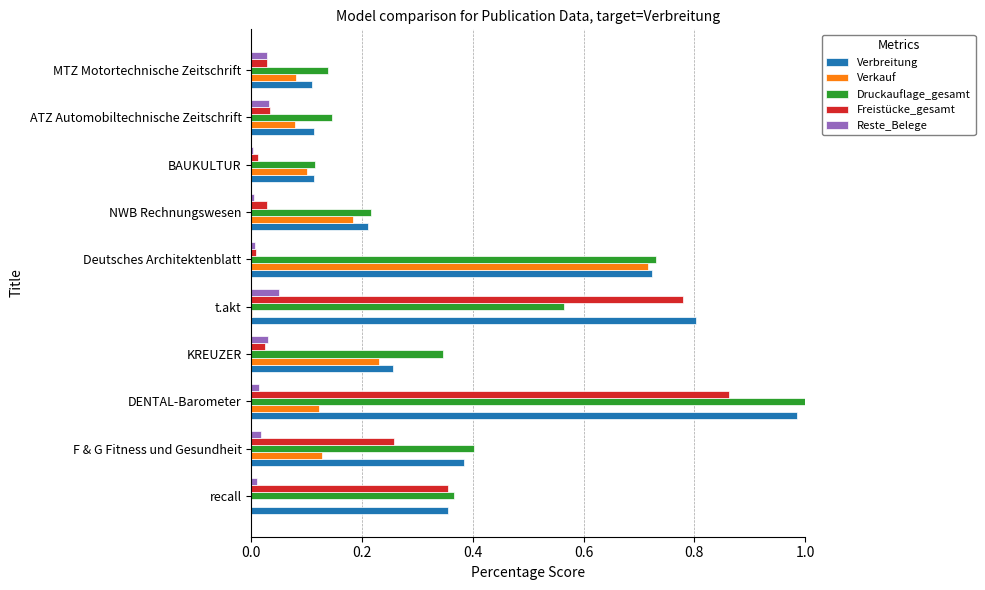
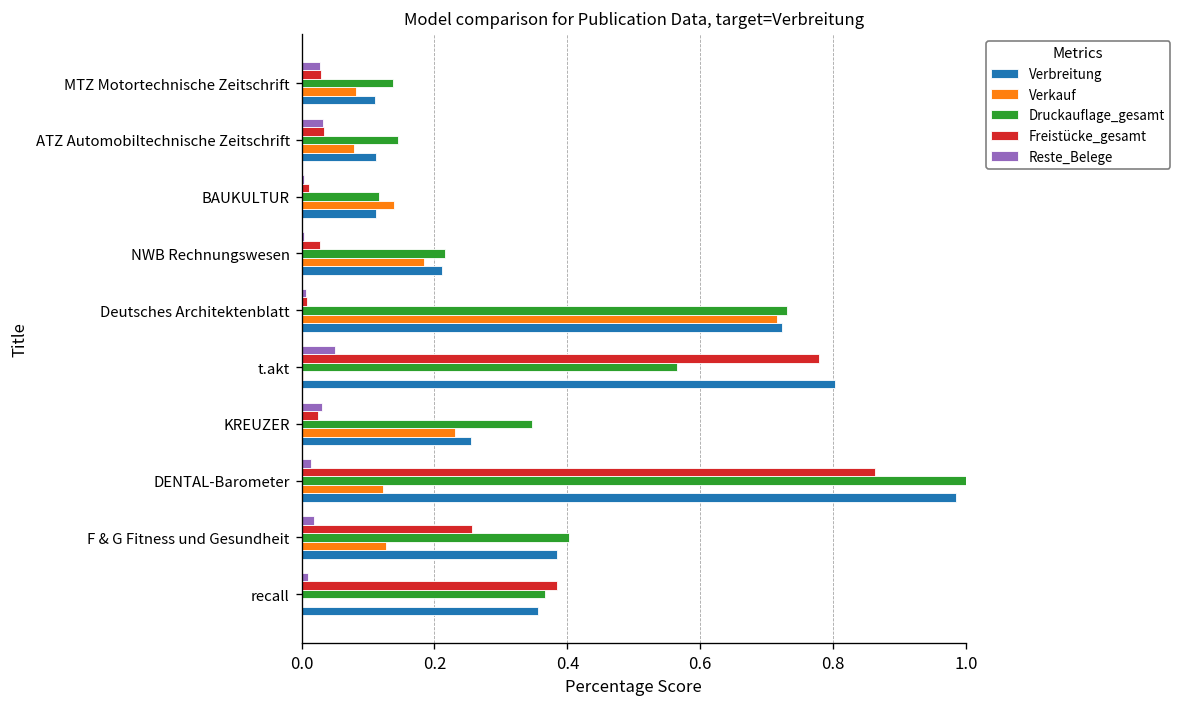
Verkauf, BAUKULTUR: 0.10 -> 0.14
Freistücke_gesamt, recall: 0.36 -> 0.38
